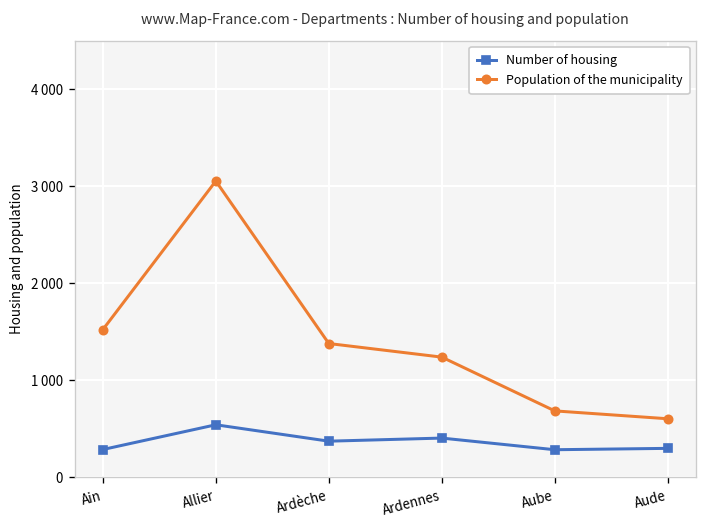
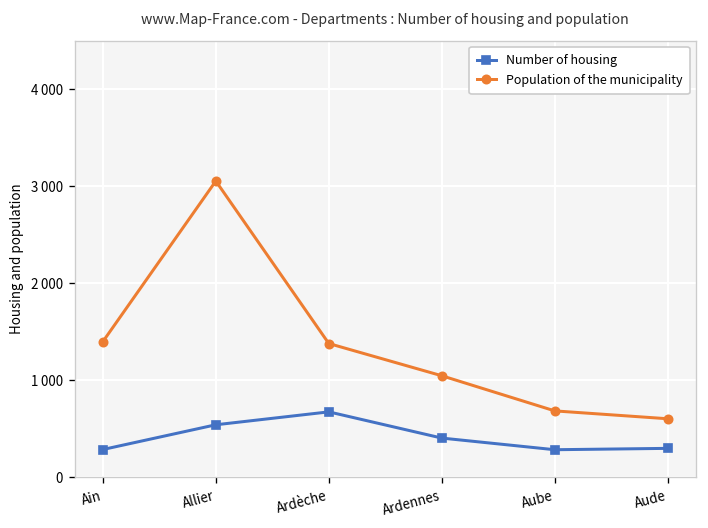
Population of the municipality, Ain: 1500 -> 1400
Number of housing, Ardèche: 400 -> 700
Population of the municipality, Ardennes: 1200 -> 1000
